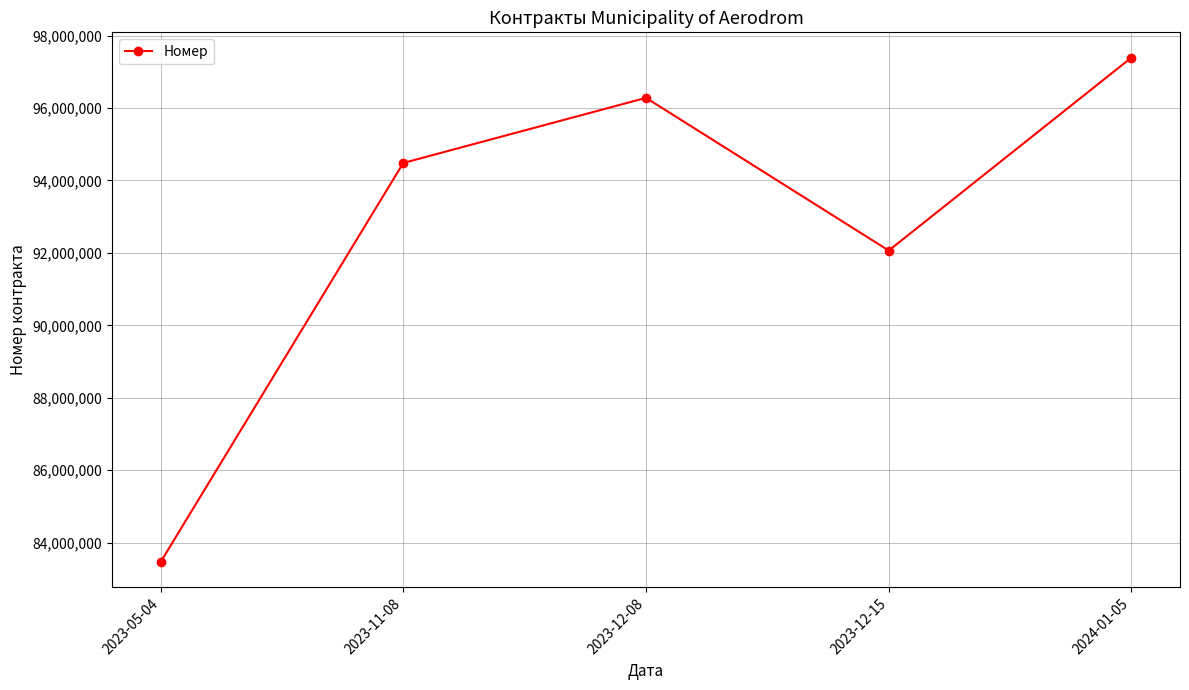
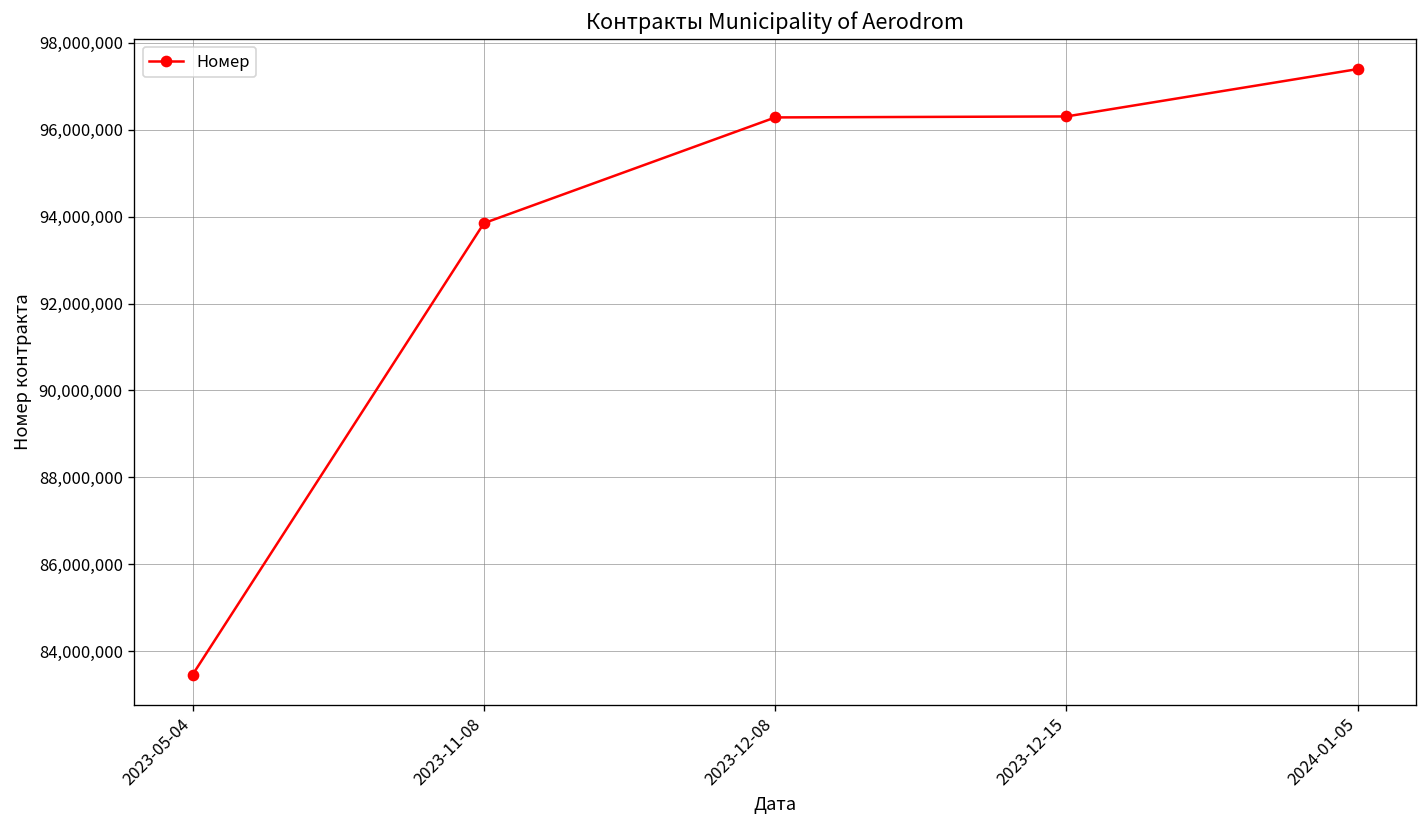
2023-11-08: 94,500,000 -> 93,800,000
2023-12-15: 92,100,000 -> 96,300,000
